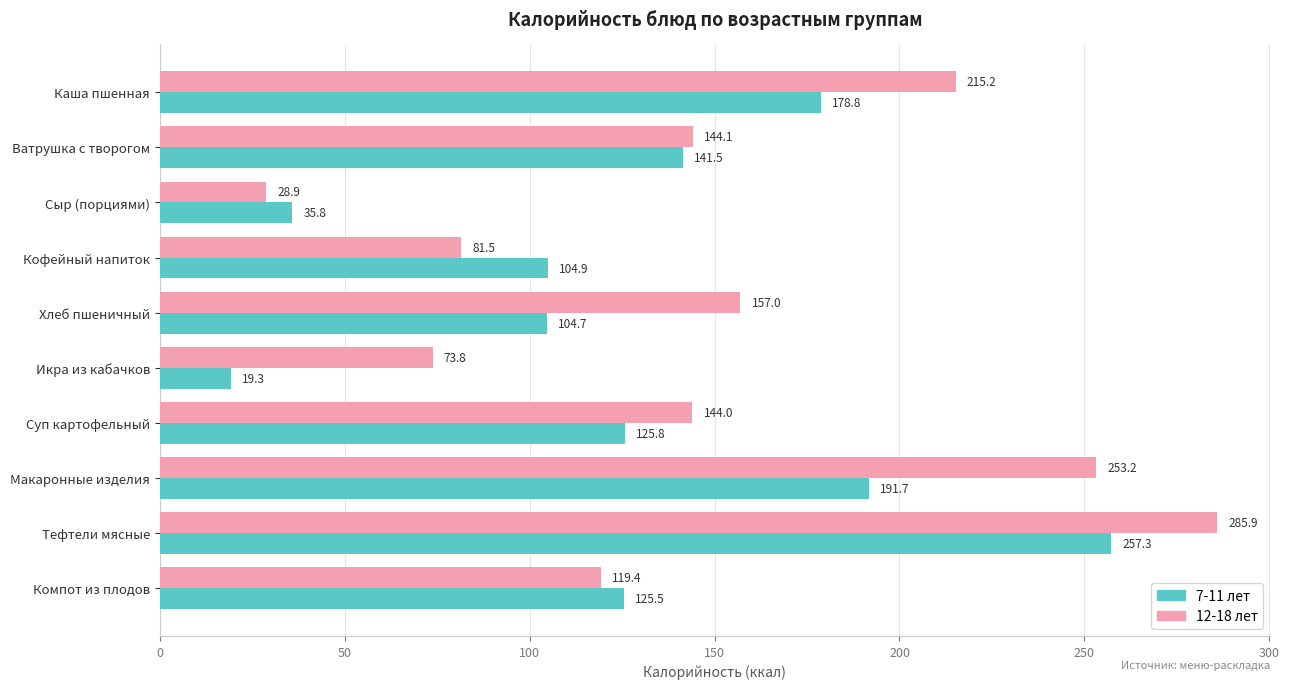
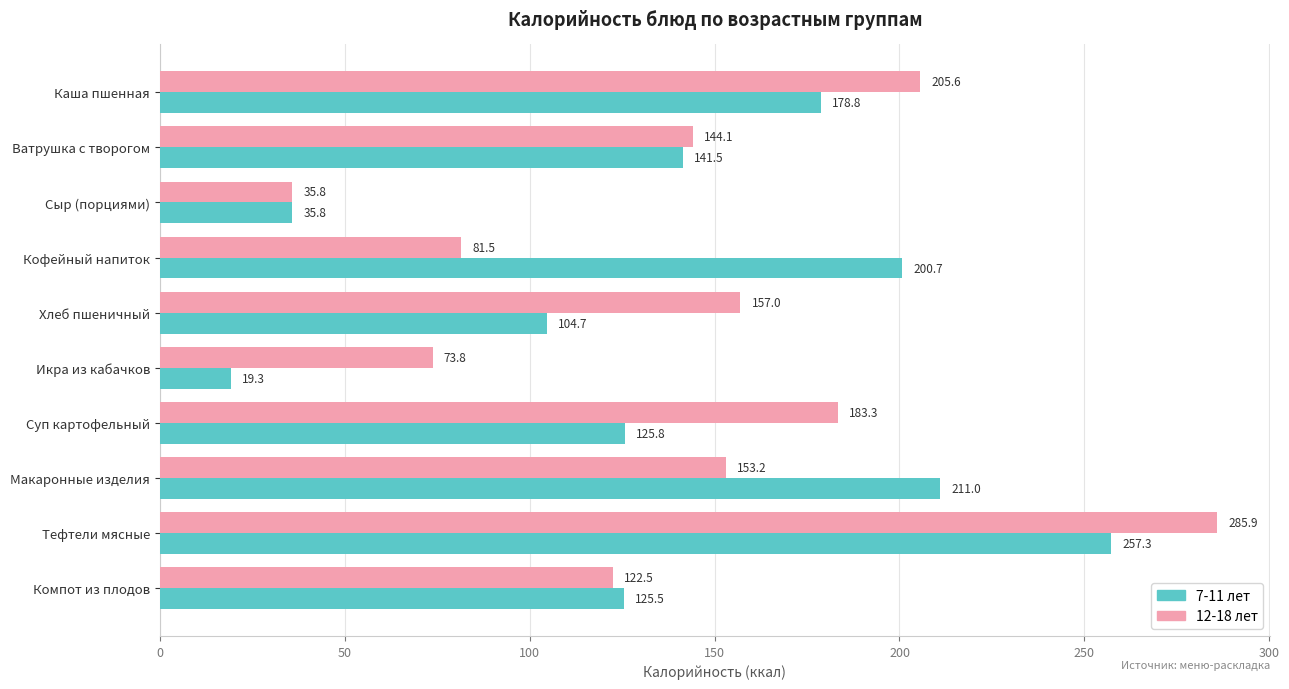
12-18 лет, Каша пшенная: 215.2 -> 205.6
12-18 лет, Сыр (порциями): 28.9 -> 35.8
7-11 лет, Кофейный напиток: 104.9 -> 200.7
12-18 лет, Суп картофельный: 144.0 -> 183.3
12-18 лет, Макаронные изделия: 253.2 -> 153.2
7-11 лет, Макаронные изделия: 191.7 -> 211.0
12-18 лет, Компот из плодов: 119.4 -> 122.5
